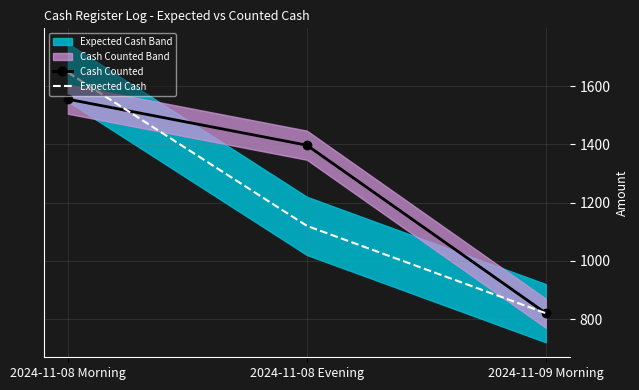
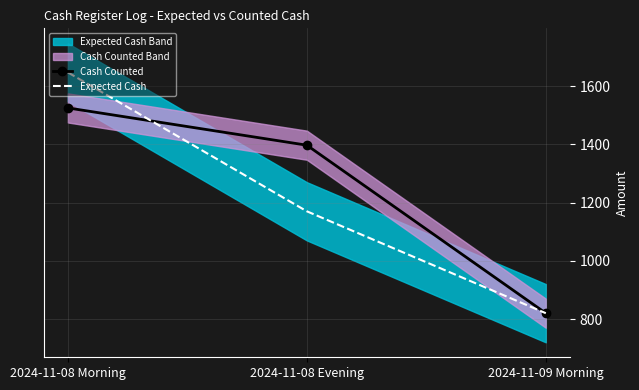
Cash Counted, 2024-11-08 Morning: 1560 -> 1530
Expected Cash, 2024-11-08 Evening: 1120 -> 1170
